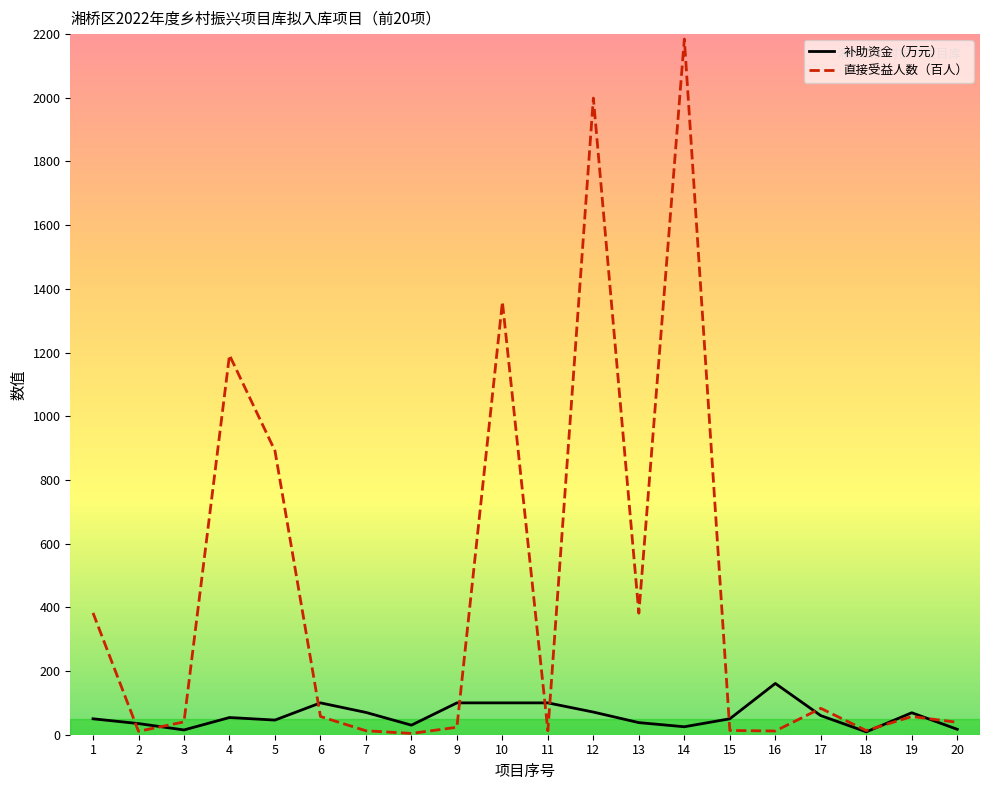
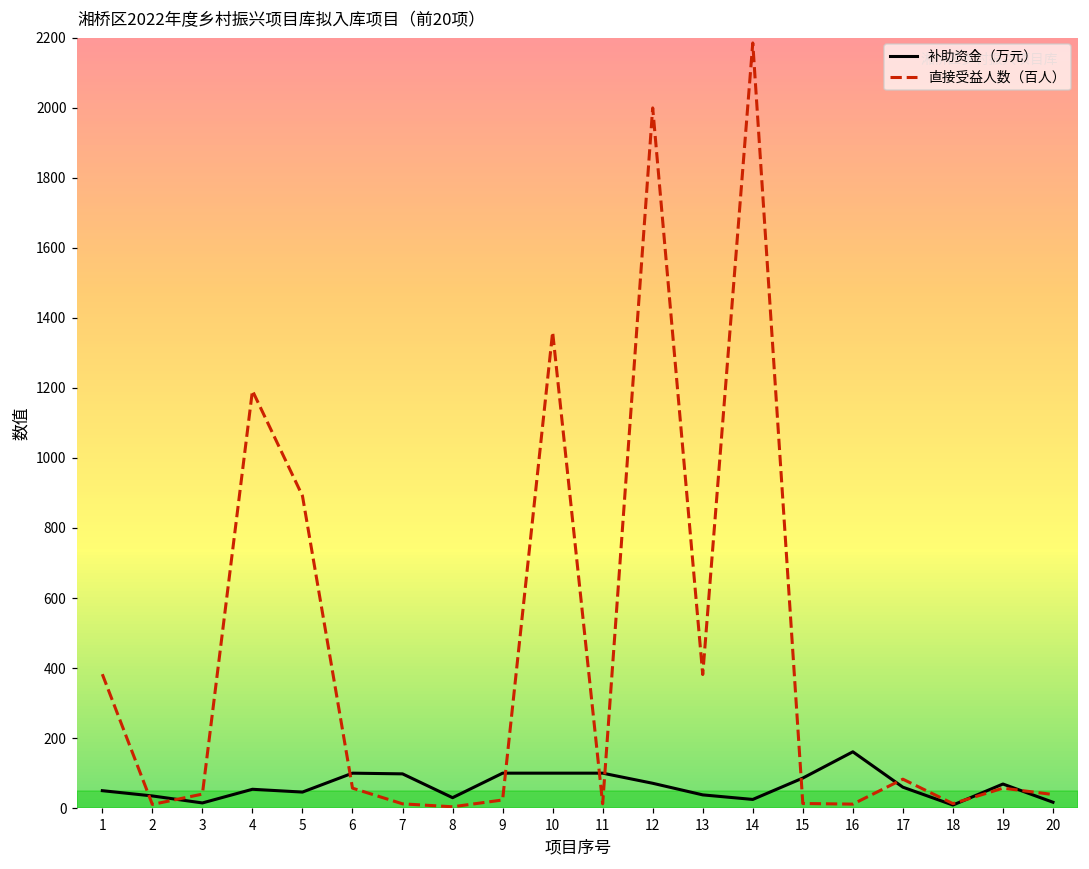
补助资金（万元）, 7: 70 -> 100
补助资金（万元）, 15: 50 -> 90
